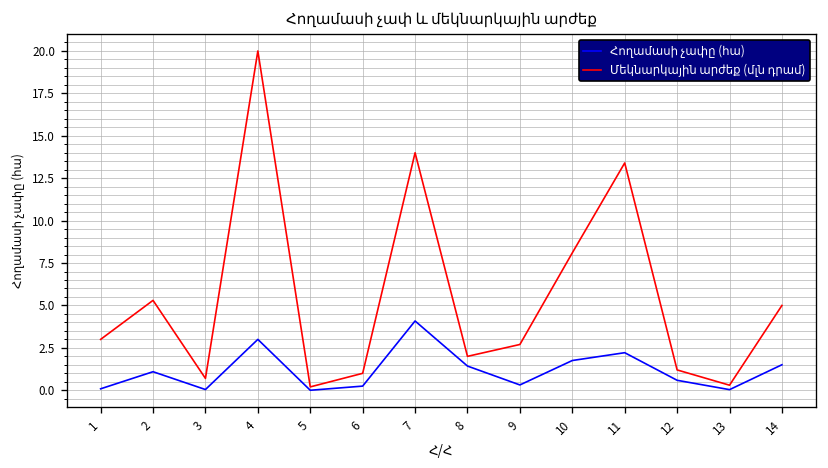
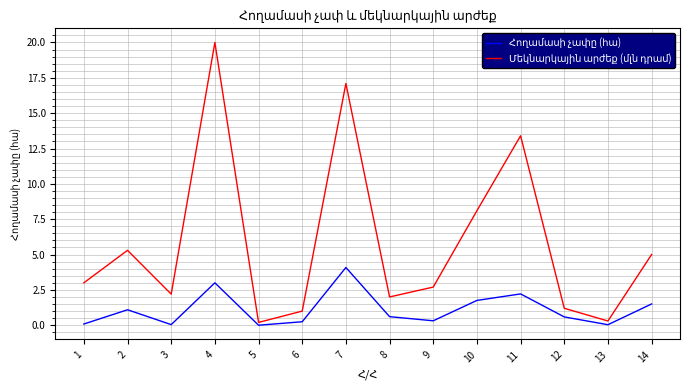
Մեկնարկային արժեք (մլն դրամ), 3: 0.7 -> 2.2
Մեկնարկային արժեք (մլն դրամ), 7: 14.0 -> 17.1
Հողամասի չափը (հա), 8: 1.4 -> 0.6
